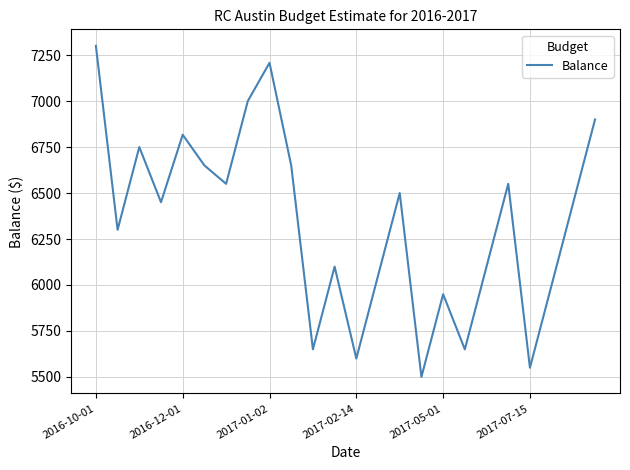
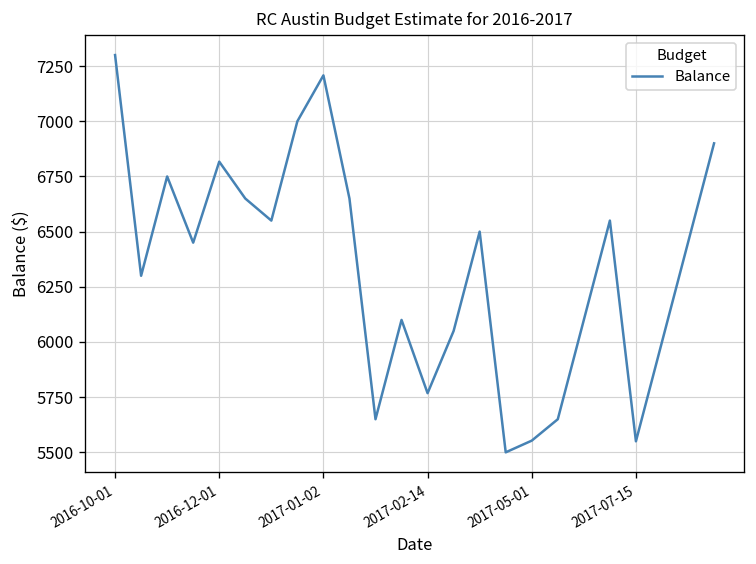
2017-02-14: 5600 -> 5770
2017-05-01: 5950 -> 5550
